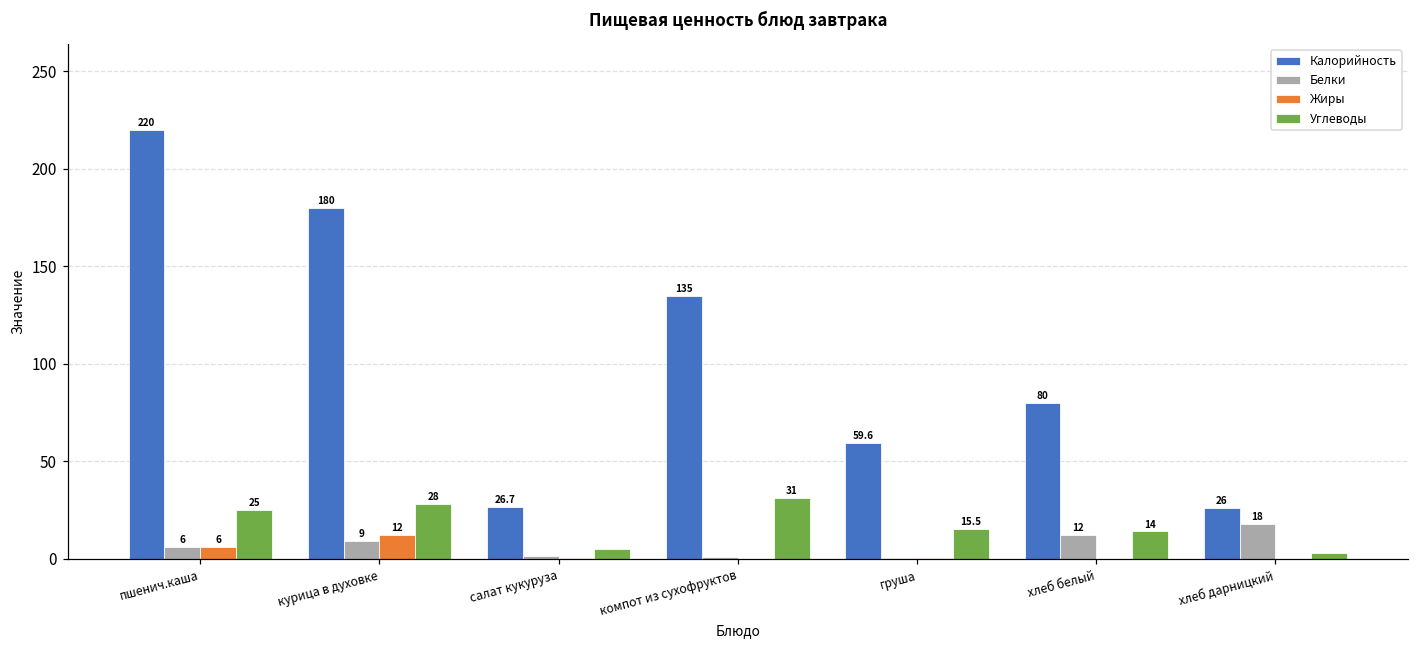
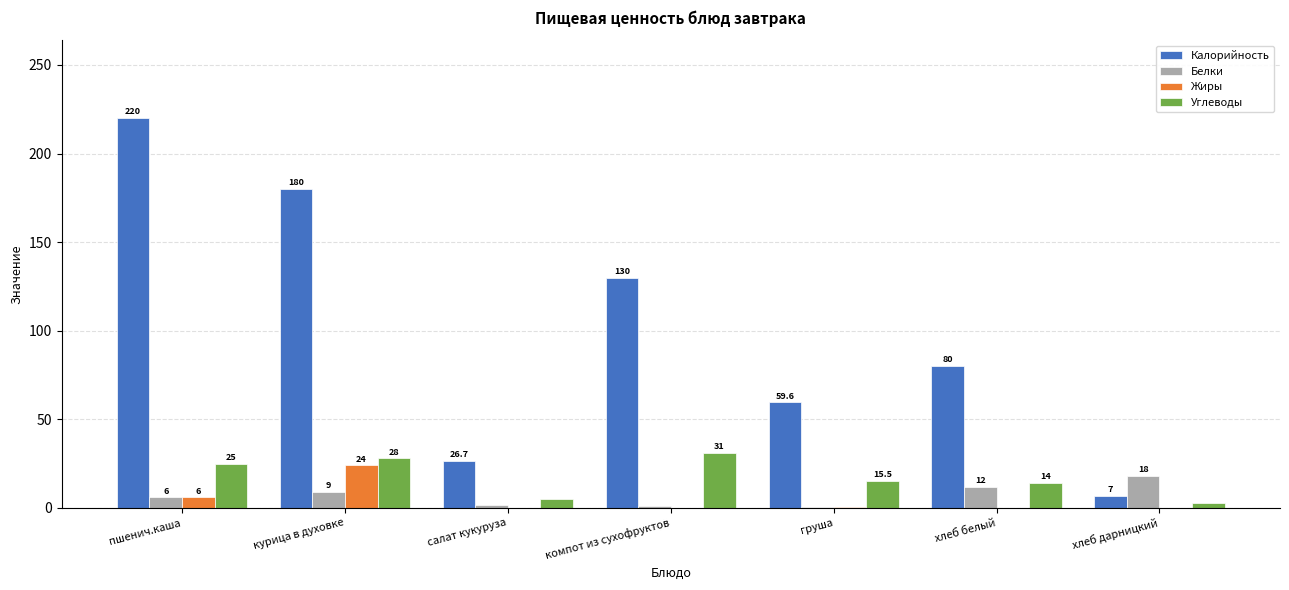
Жиры, курица в духовке: 12 -> 24
Калорийность, компот из сухофруктов: 135 -> 130
Калорийность, хлеб дарницкий: 26 -> 7
